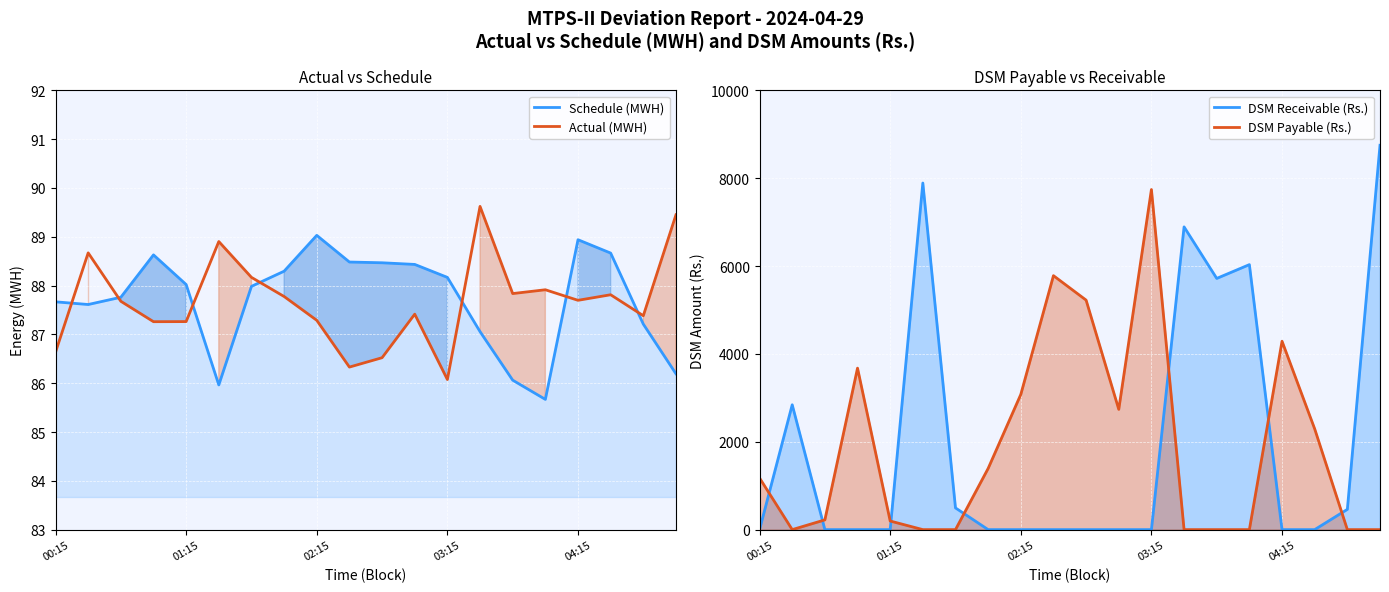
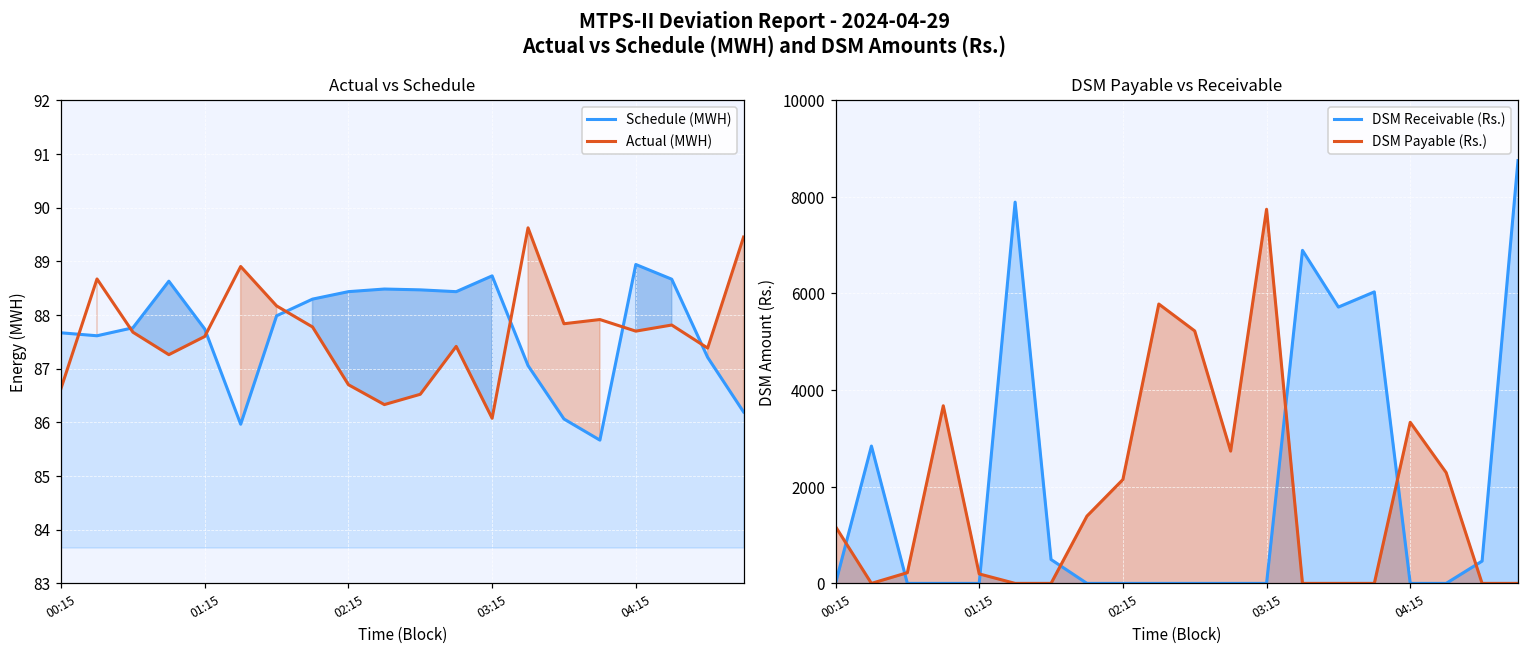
Actual vs Schedule, Schedule (MWH), 01:15: 88.0 -> 87.7
Actual vs Schedule, Actual (MWH), 01:15: 87.3 -> 87.6
Actual vs Schedule, Schedule (MWH), 02:15: 89.0 -> 88.4
Actual vs Schedule, Actual (MWH), 02:15: 87.3 -> 86.7
Actual vs Schedule, Schedule (MWH), 03:15: 88.2 -> 88.7
DSM Payable vs Receivable, DSM Payable (Rs.), 02:15: 3100 -> 2100
DSM Payable vs Receivable, DSM Payable (Rs.), 04:15: 4300 -> 3300
